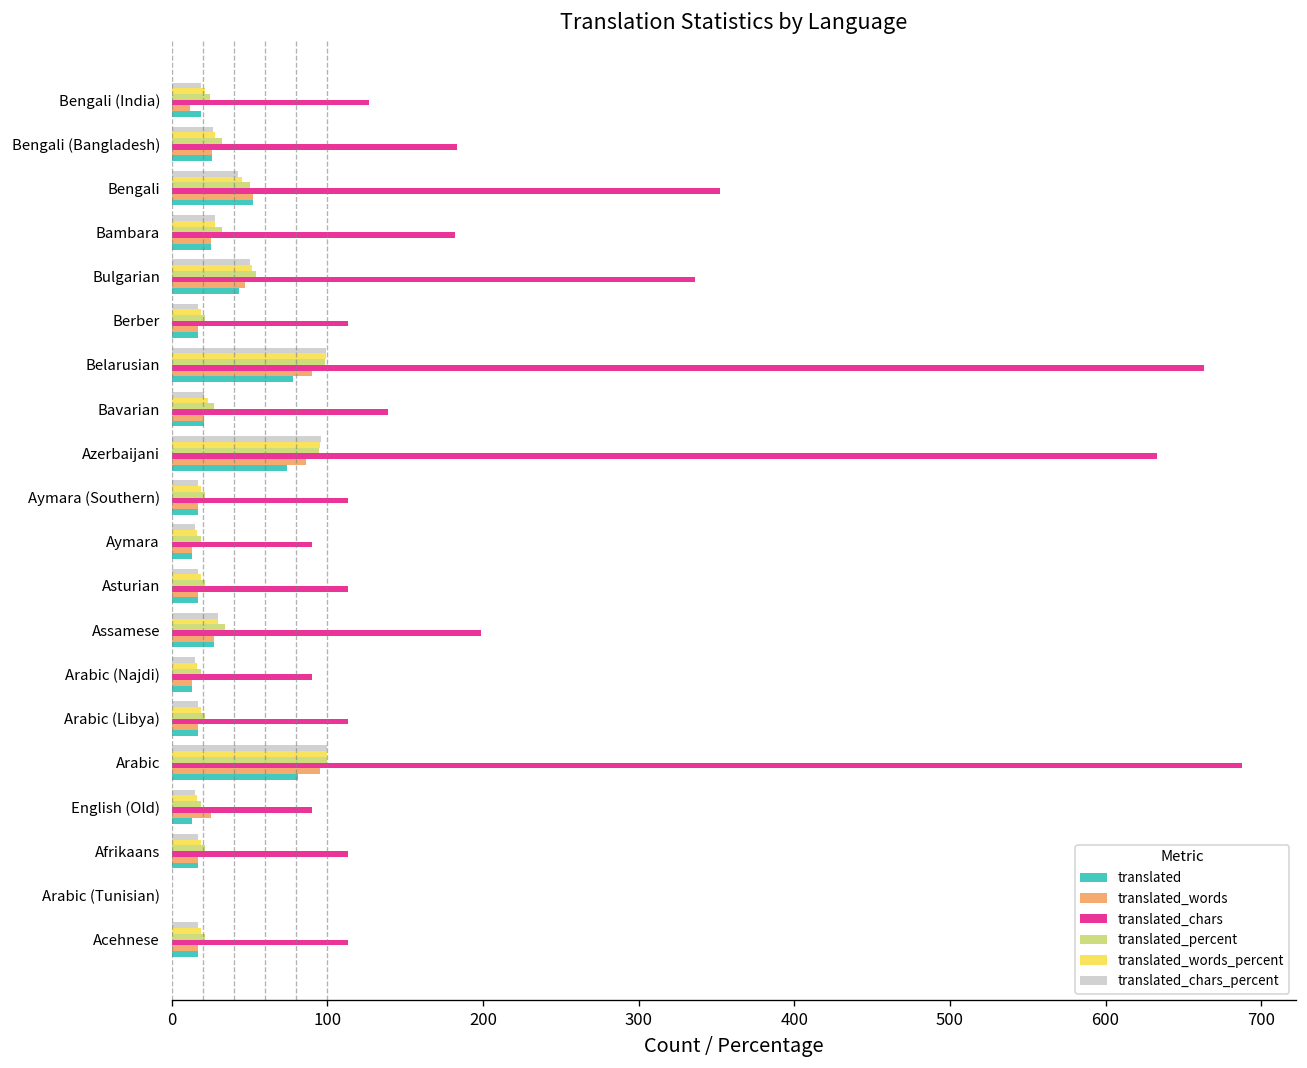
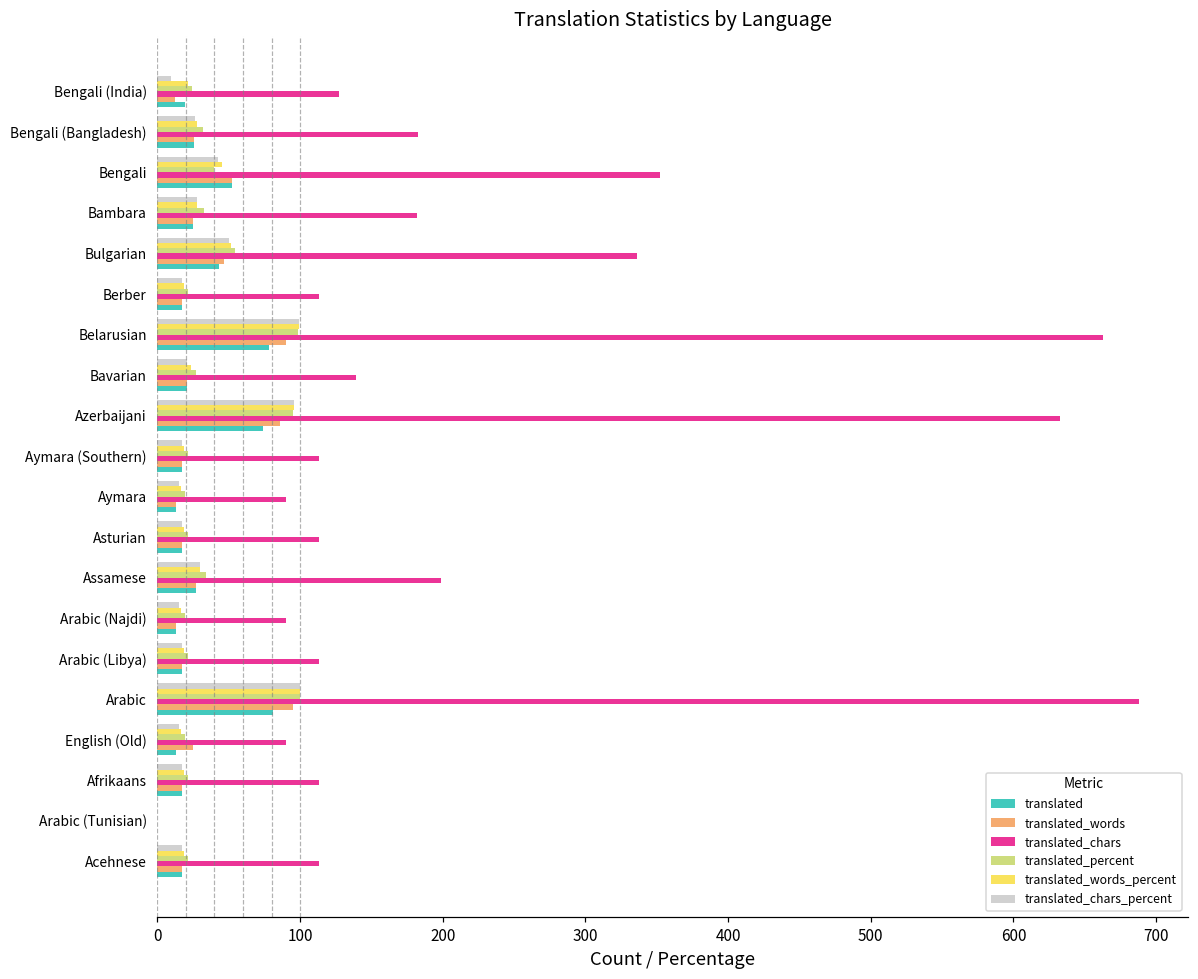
translated_chars_percent, Bengali (India): 19 -> 10
translated_percent, Bengali: 50 -> 40
